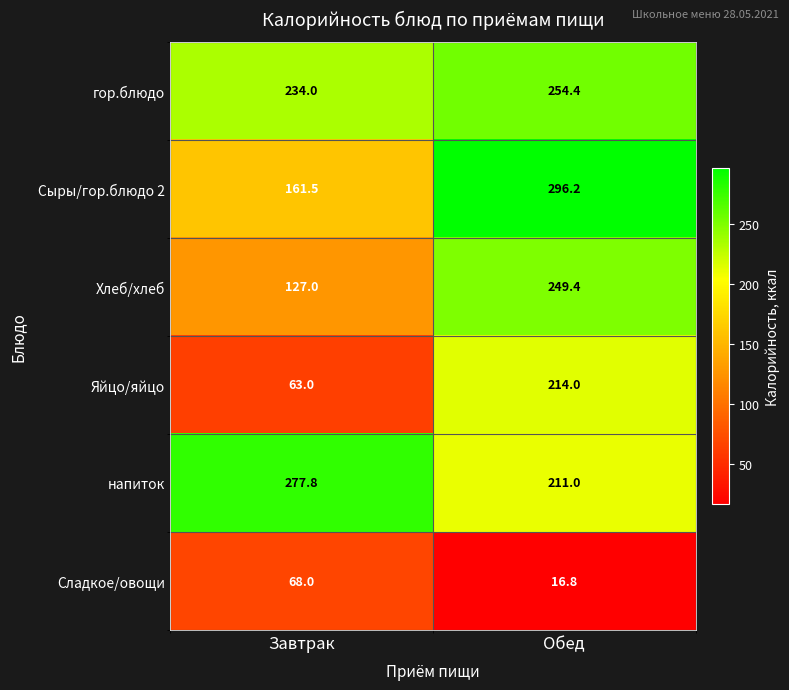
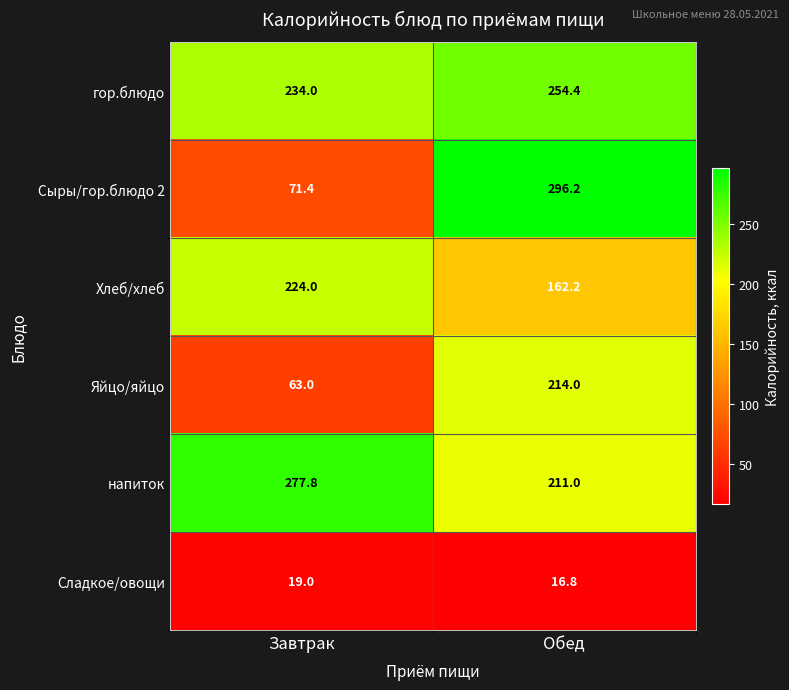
Сыры/гор.блюдо 2, Завтрак: 161.5 -> 71.4
Хлеб/хлеб, Завтрак: 127.0 -> 224.0
Хлеб/хлеб, Обед: 249.4 -> 162.2
Сладкое/овощи, Завтрак: 68.0 -> 19.0
